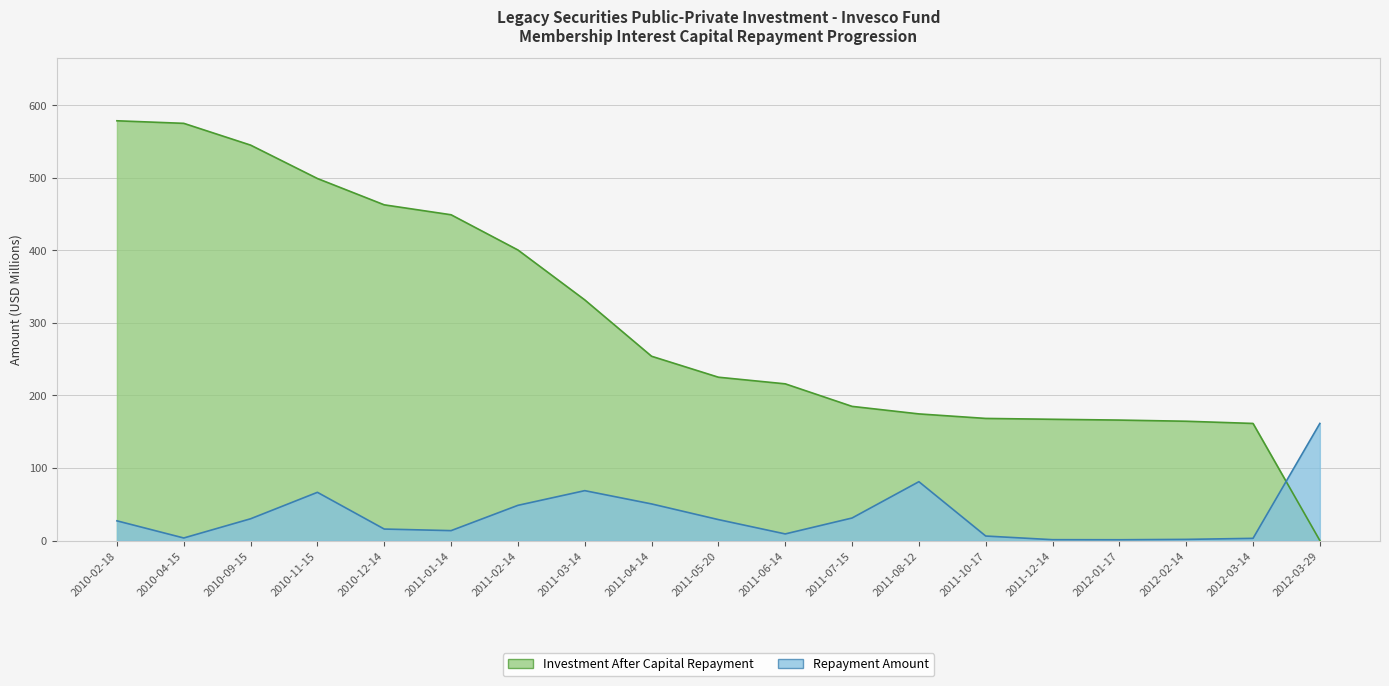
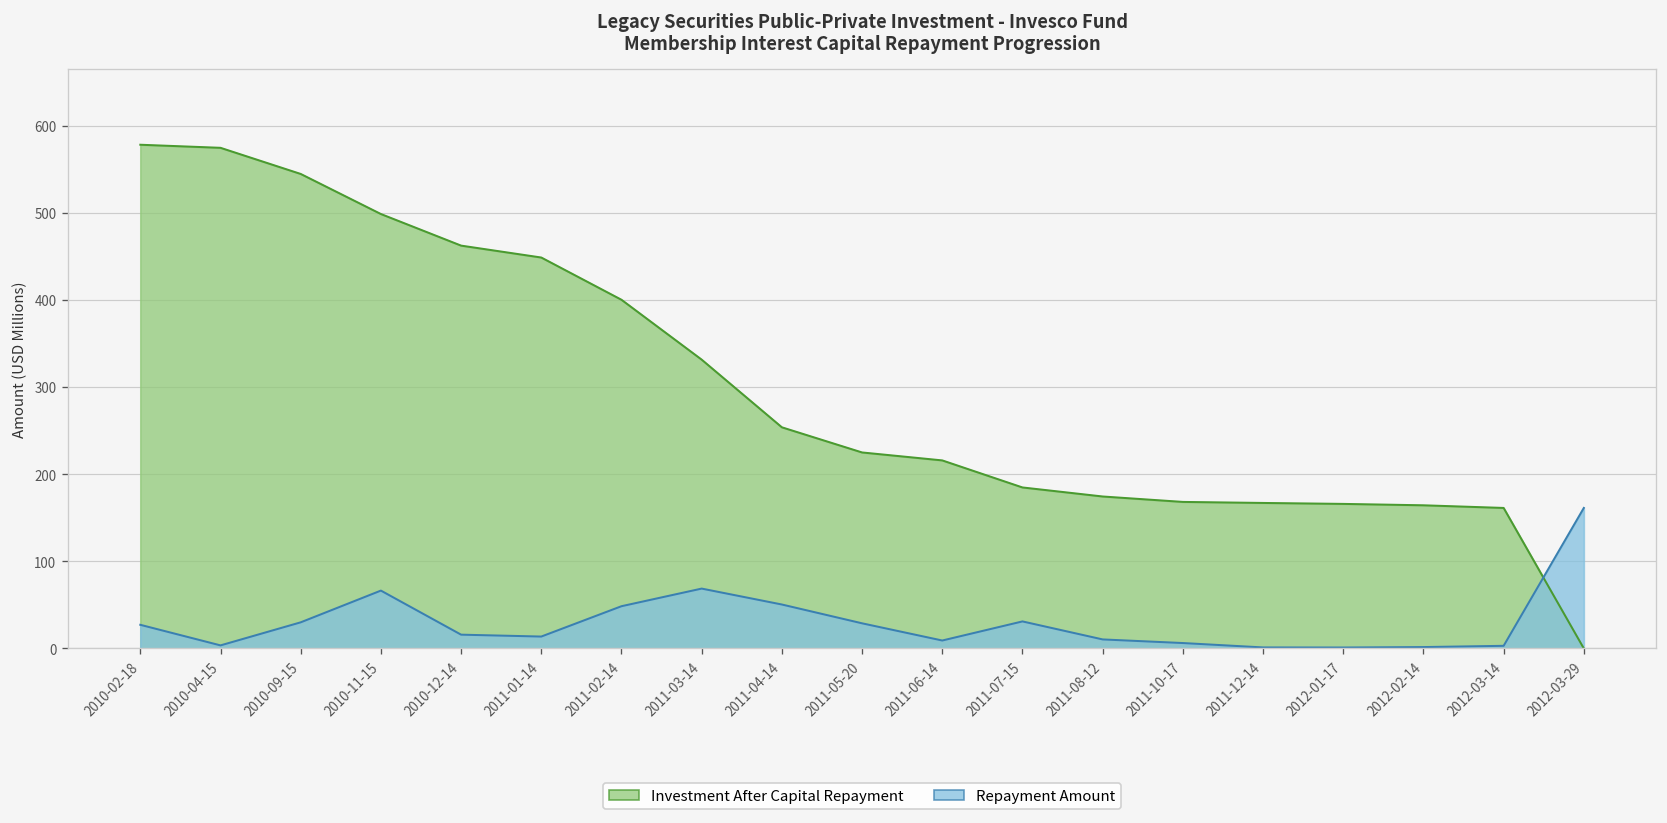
Repayment Amount, 2011-08-12: 80 -> 10
